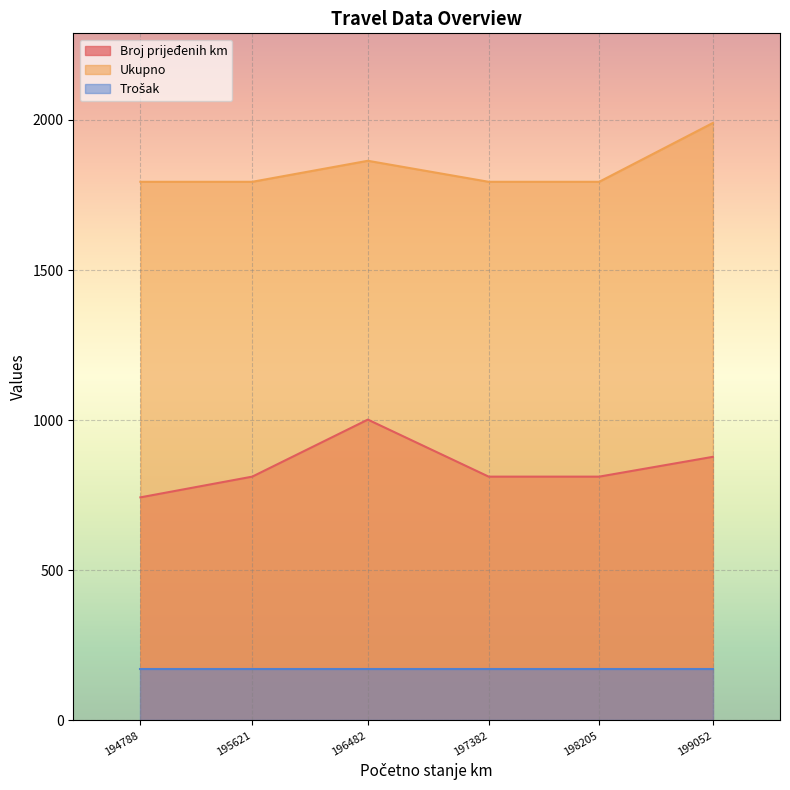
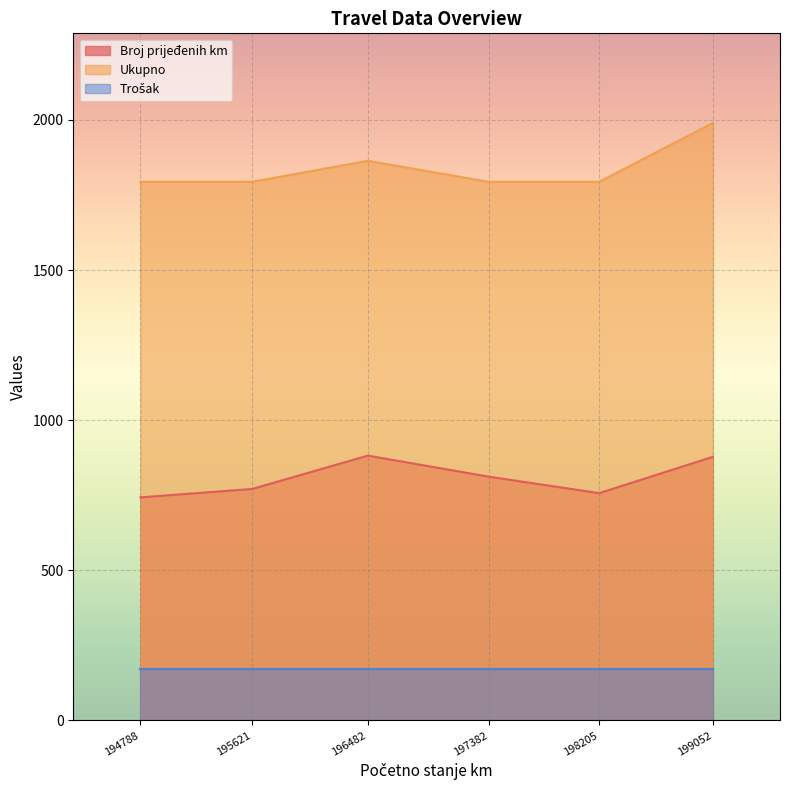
Broj prijeđenih km, 195621: 810 -> 770
Broj prijeđenih km, 196482: 1000 -> 880
Broj prijeđenih km, 198205: 810 -> 760
